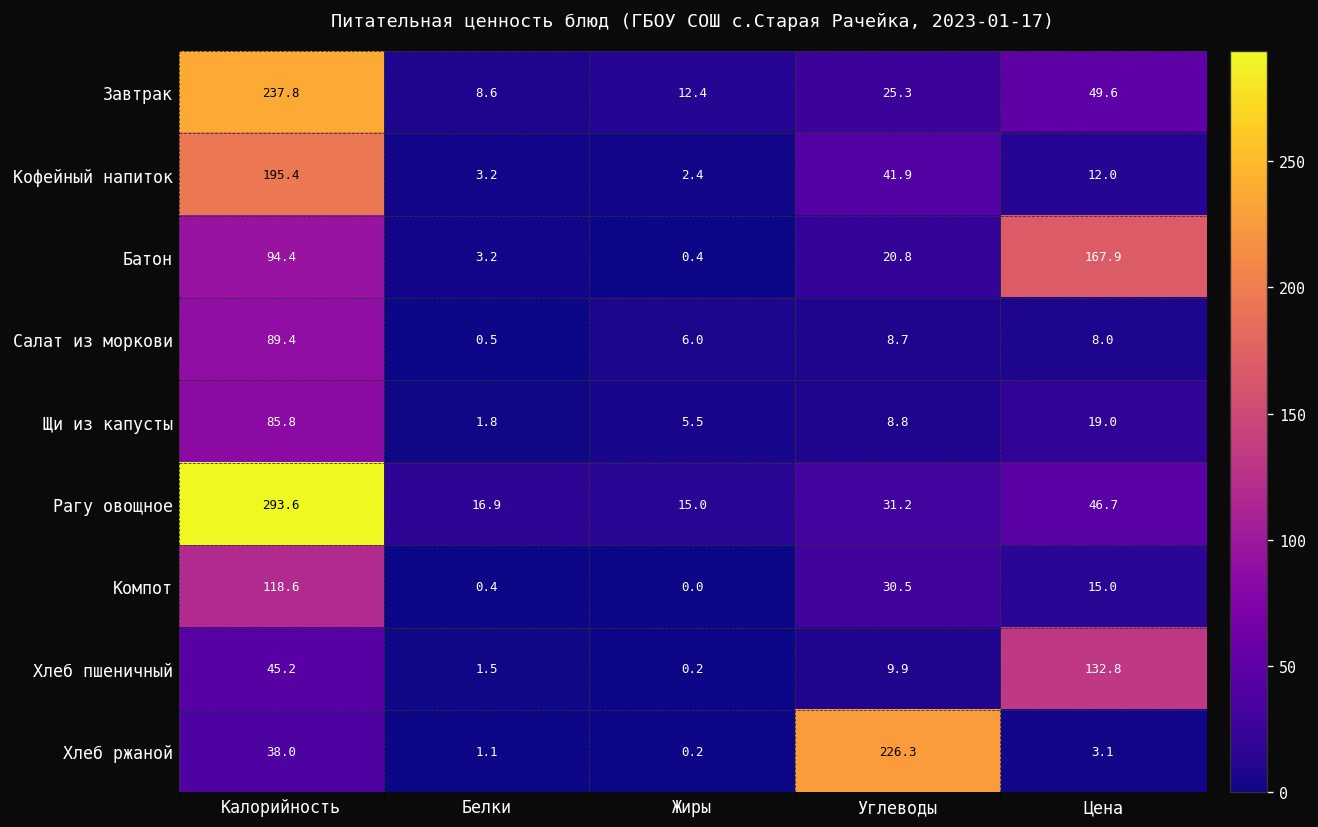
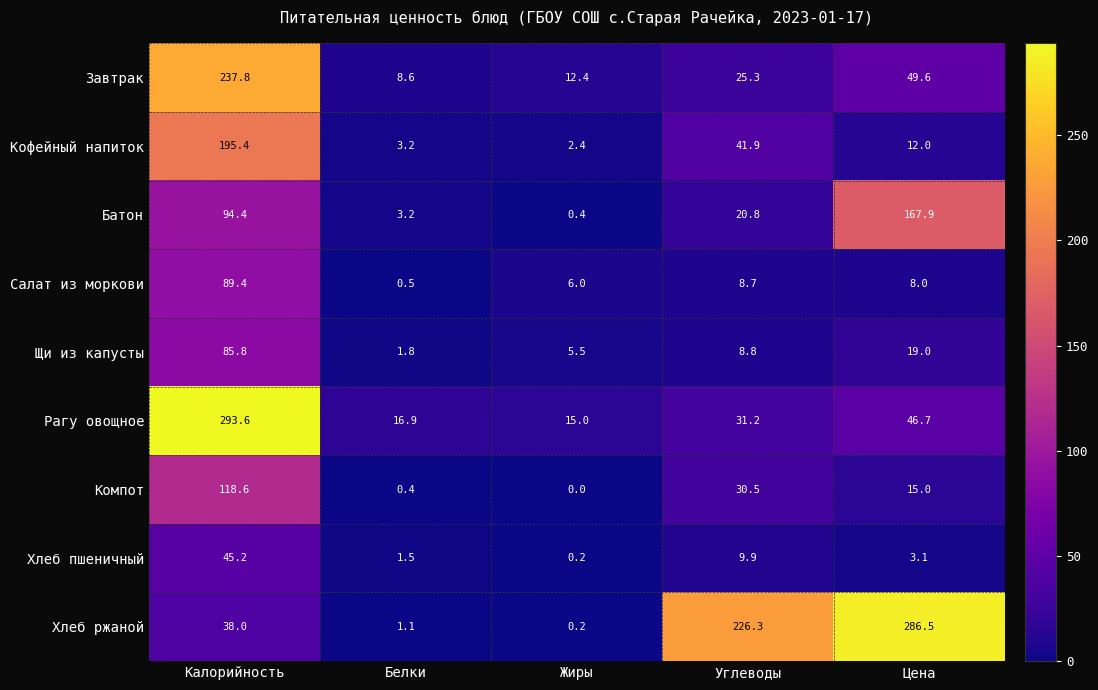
Хлеб пшеничный, Цена: 132.8 -> 3.1
Хлеб ржаной, Цена: 3.1 -> 286.5
